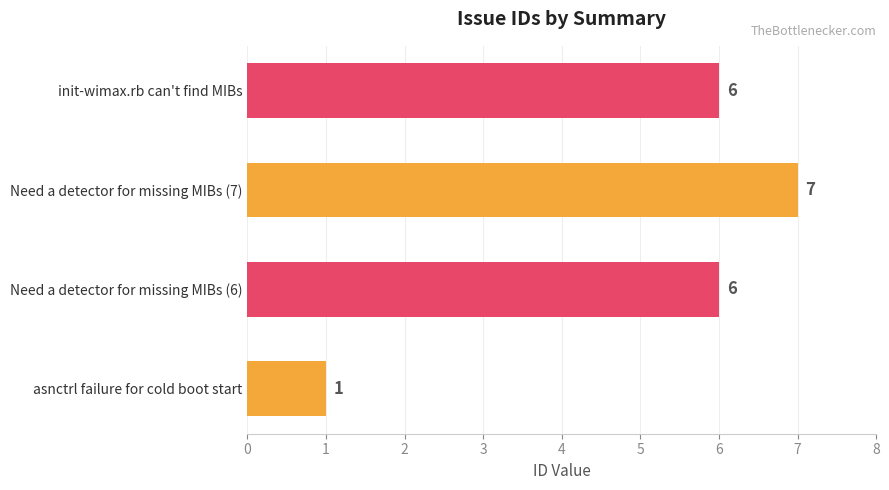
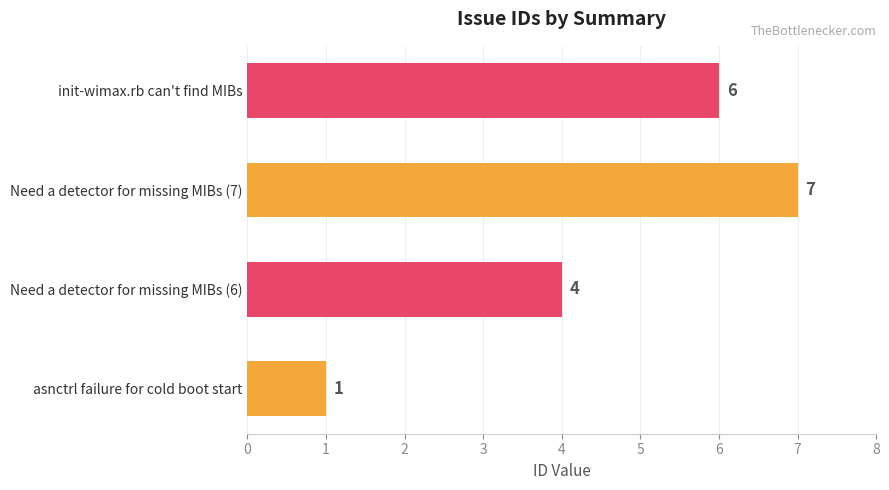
Need a detector for missing MIBs (6): 6 -> 4
